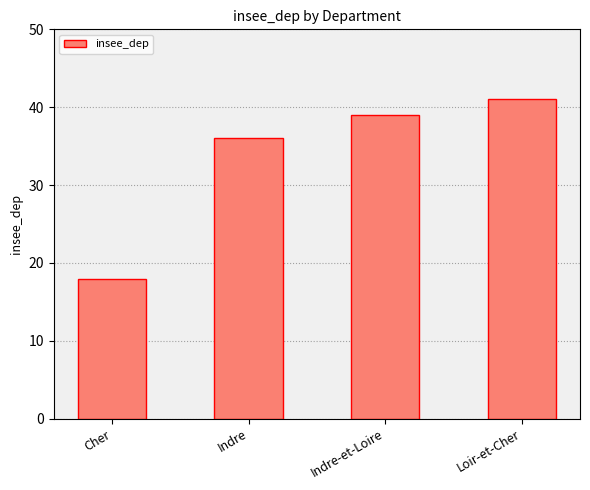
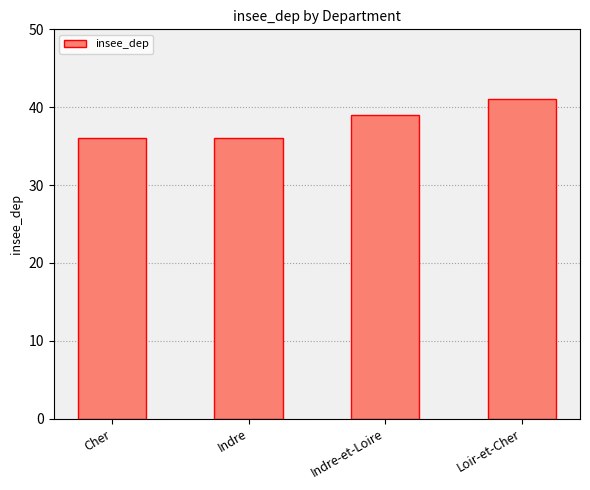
Cher: 18 -> 36
